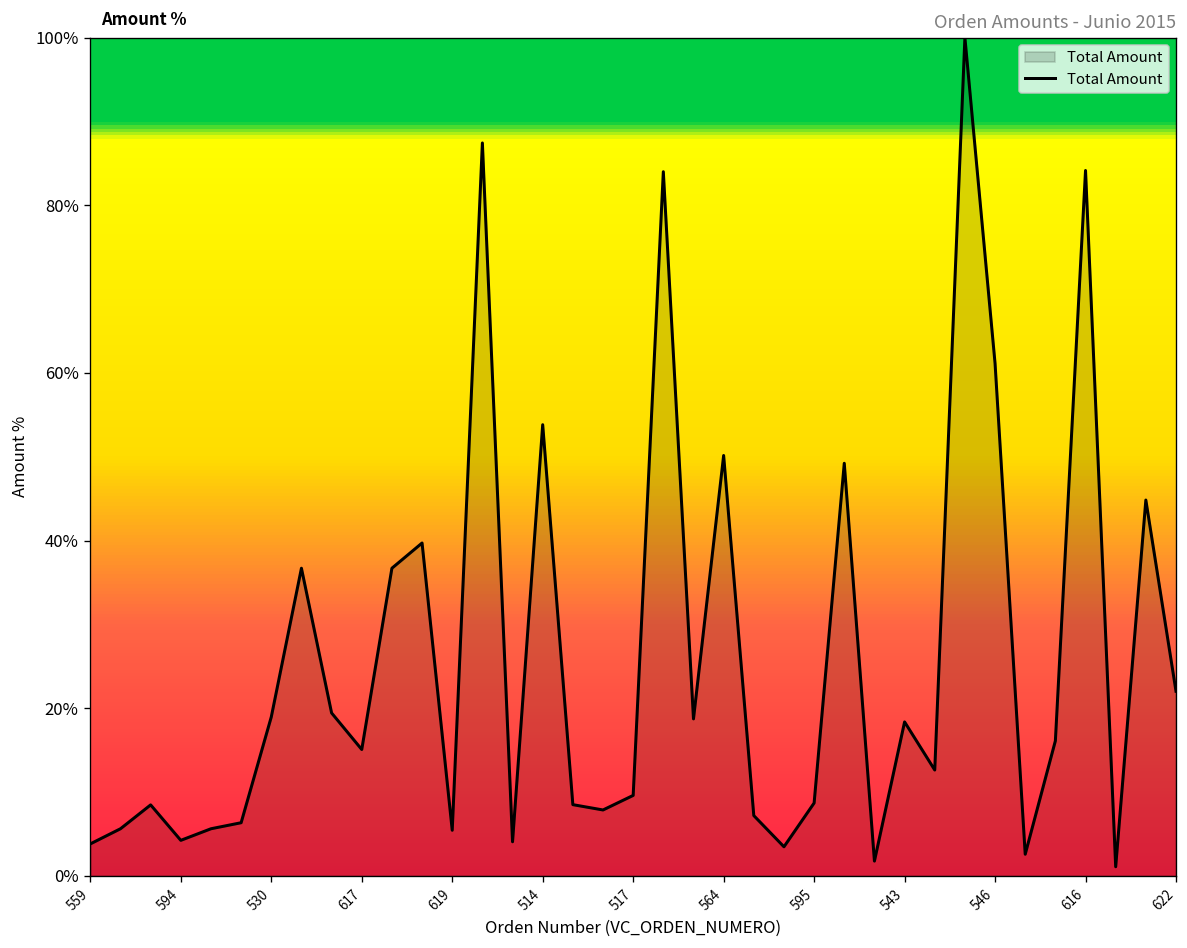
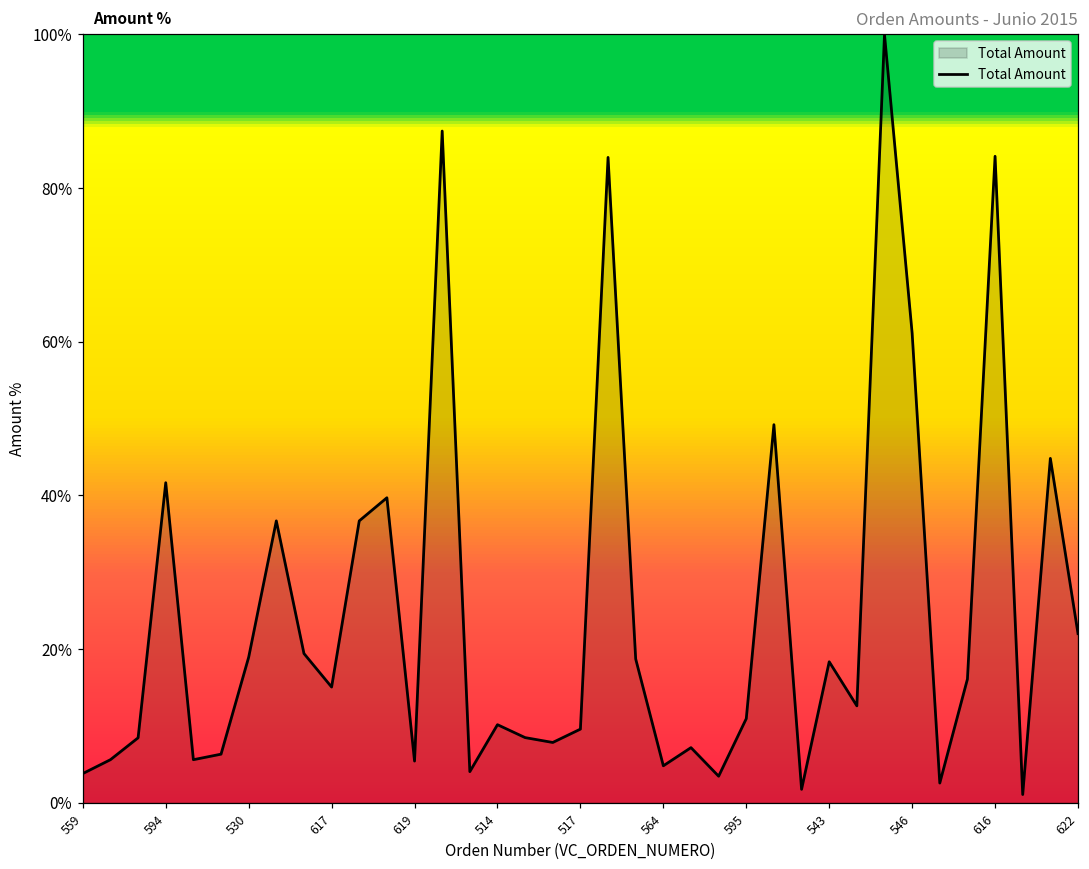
594: 4% -> 42%
514: 54% -> 10%
564: 50% -> 5%
595: 9% -> 11%
